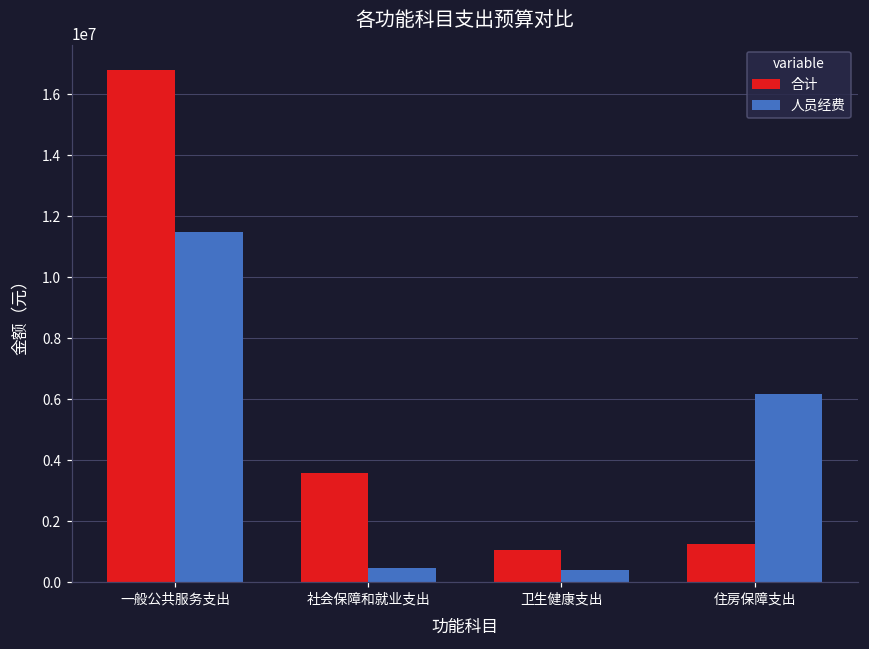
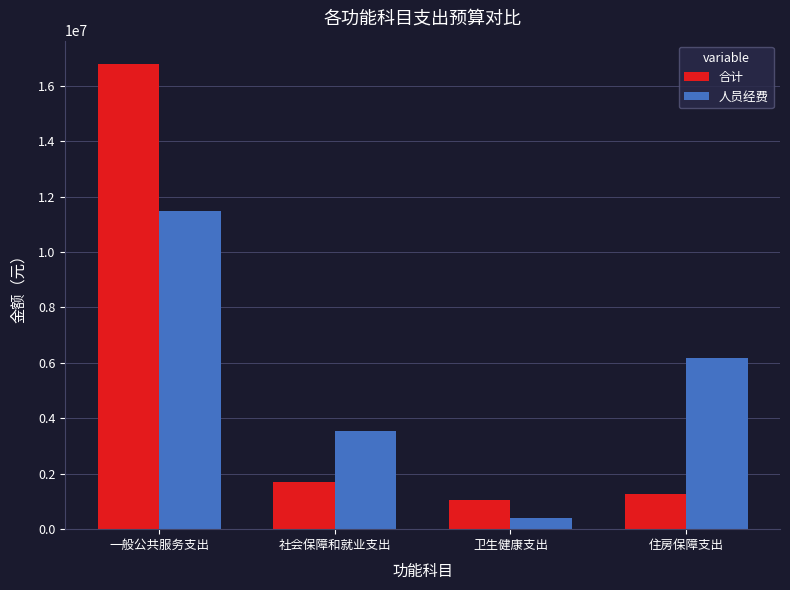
合计, 社会保障和就业支出: 3600000 -> 1700000
人员经费, 社会保障和就业支出: 500000 -> 3500000
